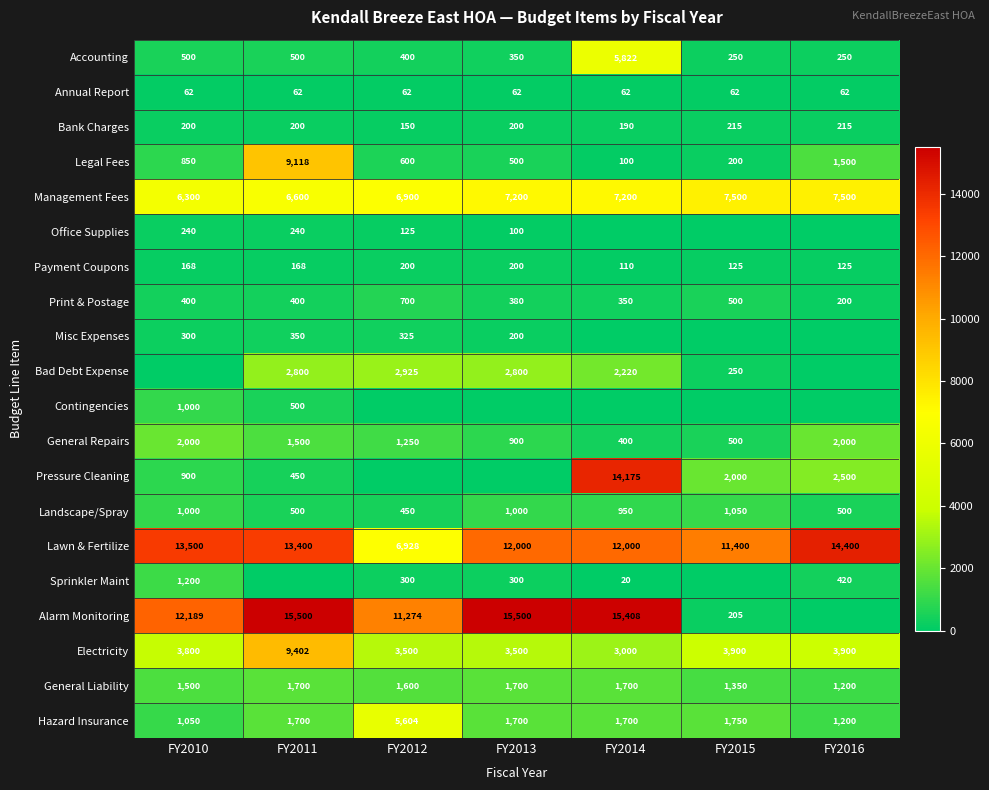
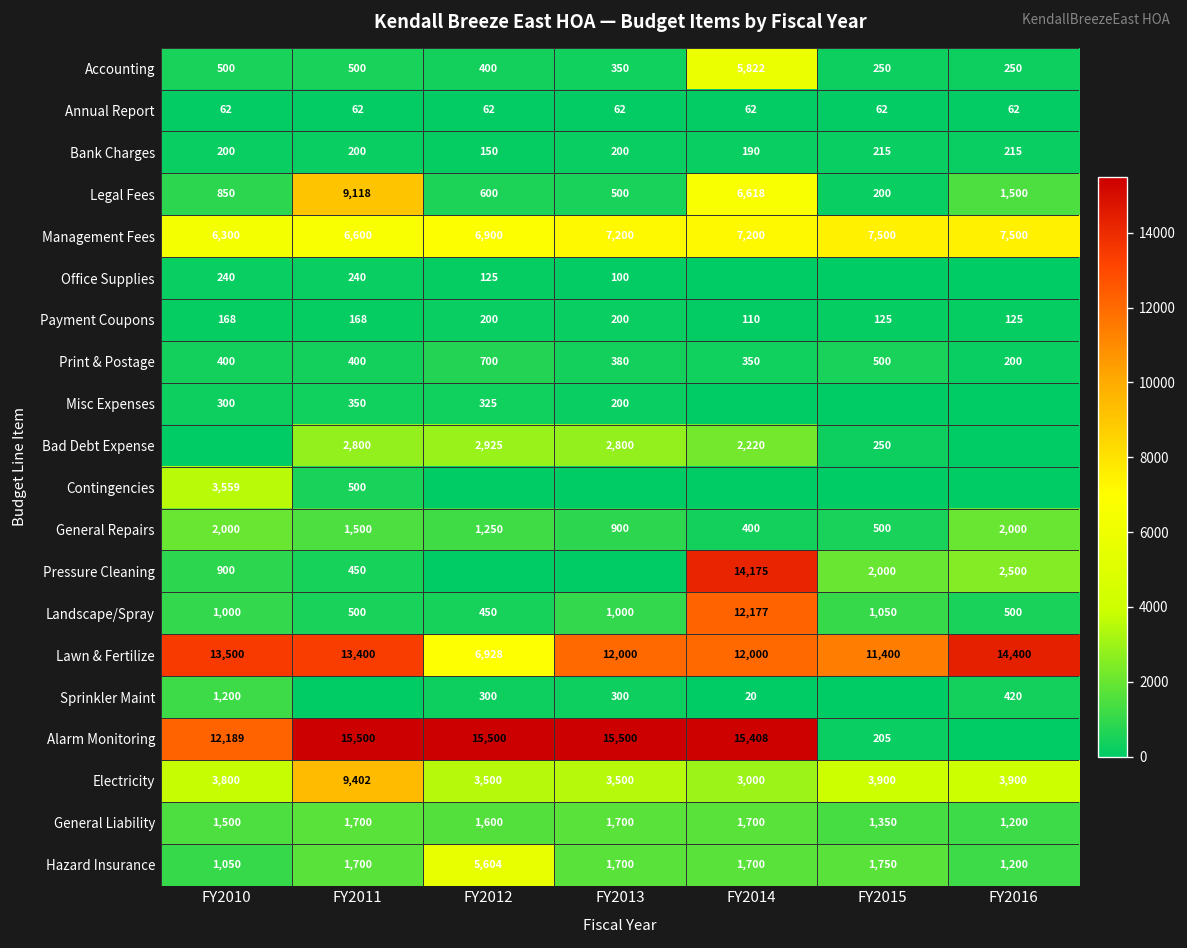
Legal Fees, FY2014: 100 -> 6,618
Contingencies, FY2010: 1,000 -> 3,559
Landscape/Spray, FY2014: 950 -> 12,177
Alarm Monitoring, FY2012: 11,274 -> 15,500
